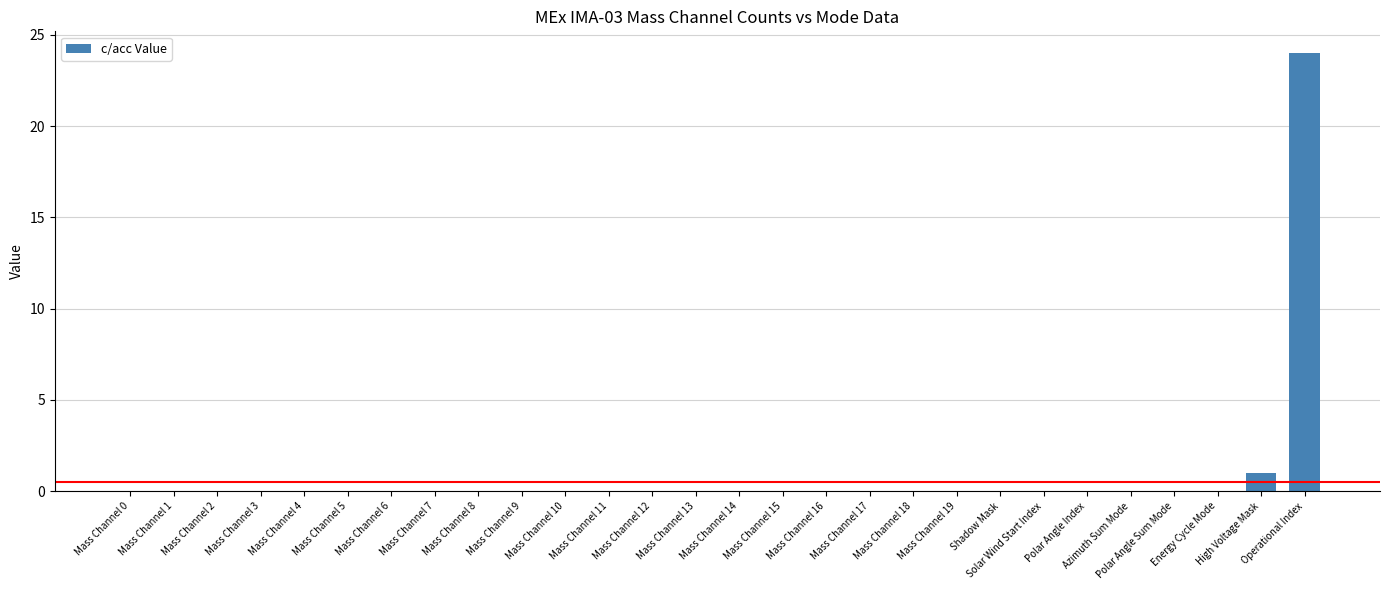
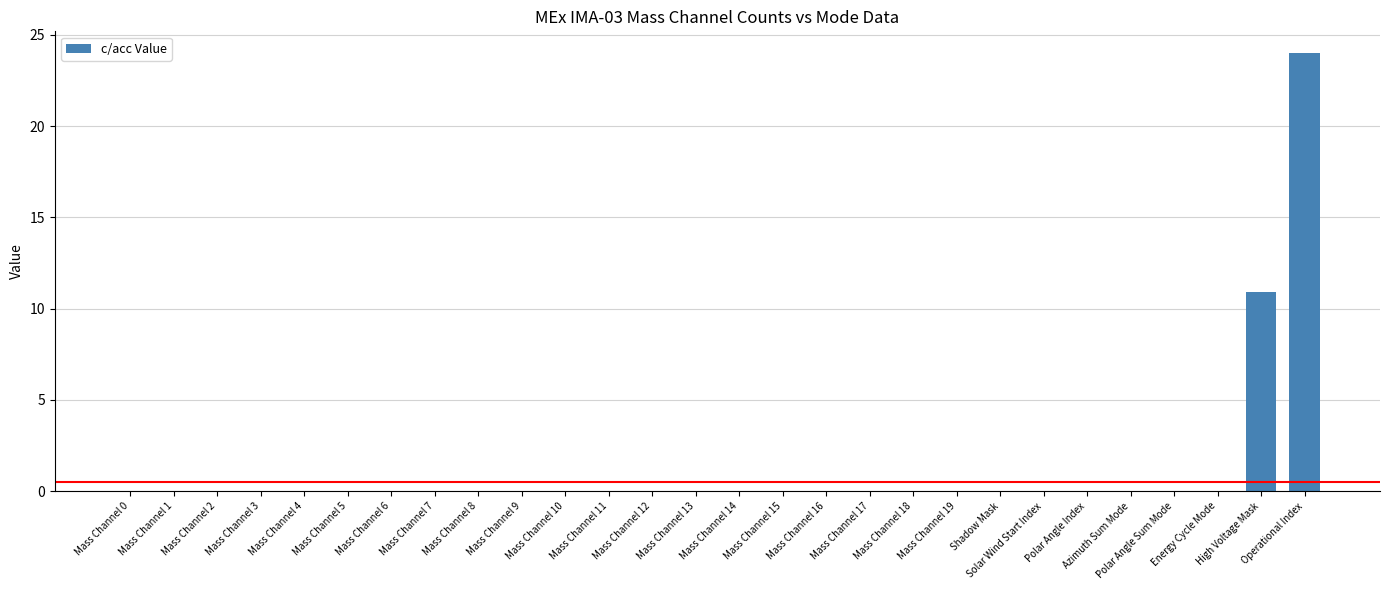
High Voltage Mask: 1.0 -> 10.9
